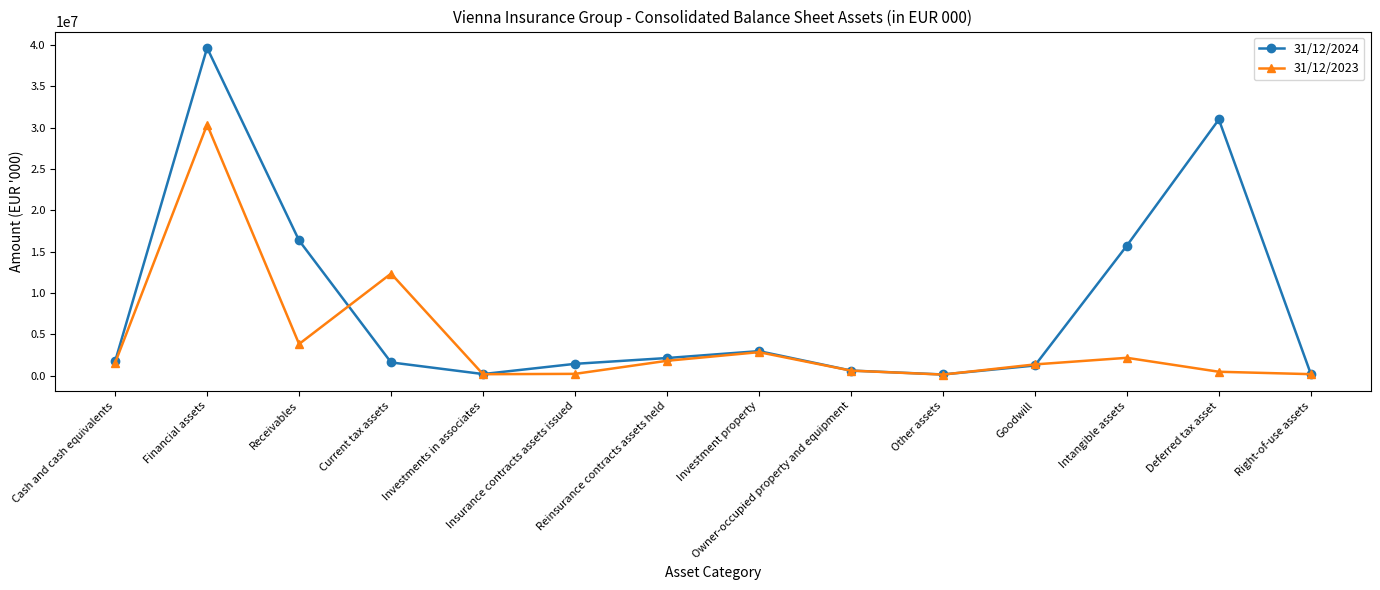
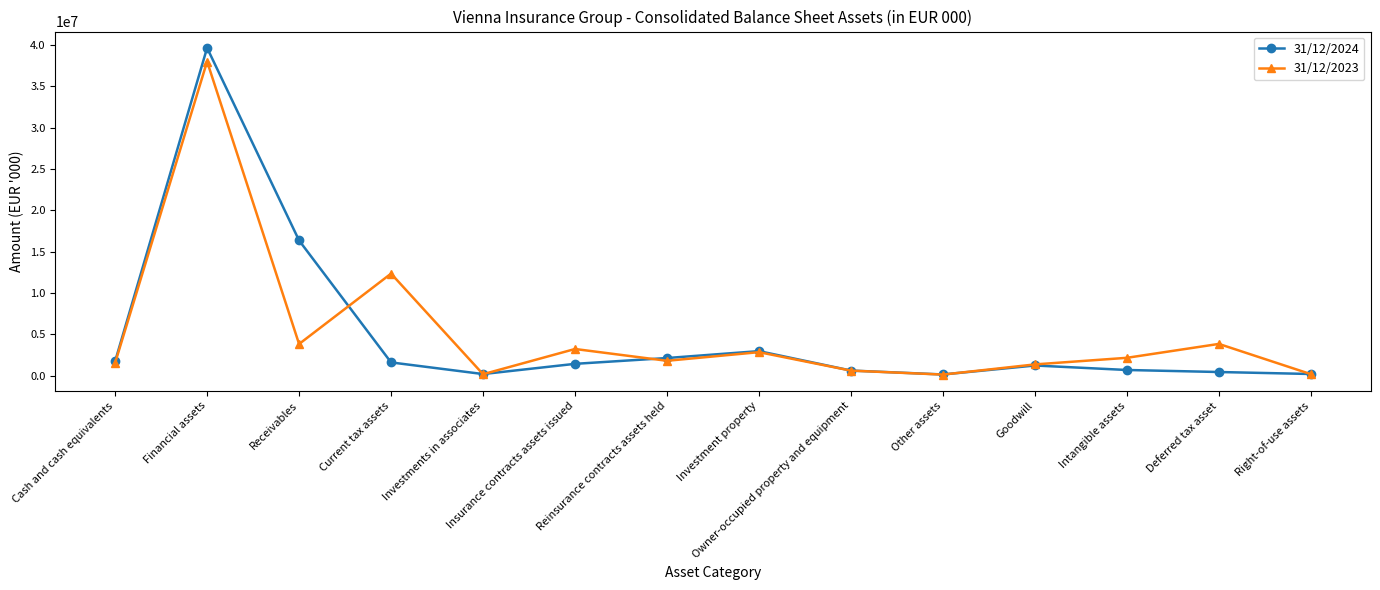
31/12/2023, Financial assets: 30000000 -> 38000000
31/12/2023, Insurance contracts assets issued: 0 -> 3000000
31/12/2024, Intangible assets: 16000000 -> 1000000
31/12/2024, Deferred tax asset: 31000000 -> 0
31/12/2023, Deferred tax asset: 0 -> 4000000
